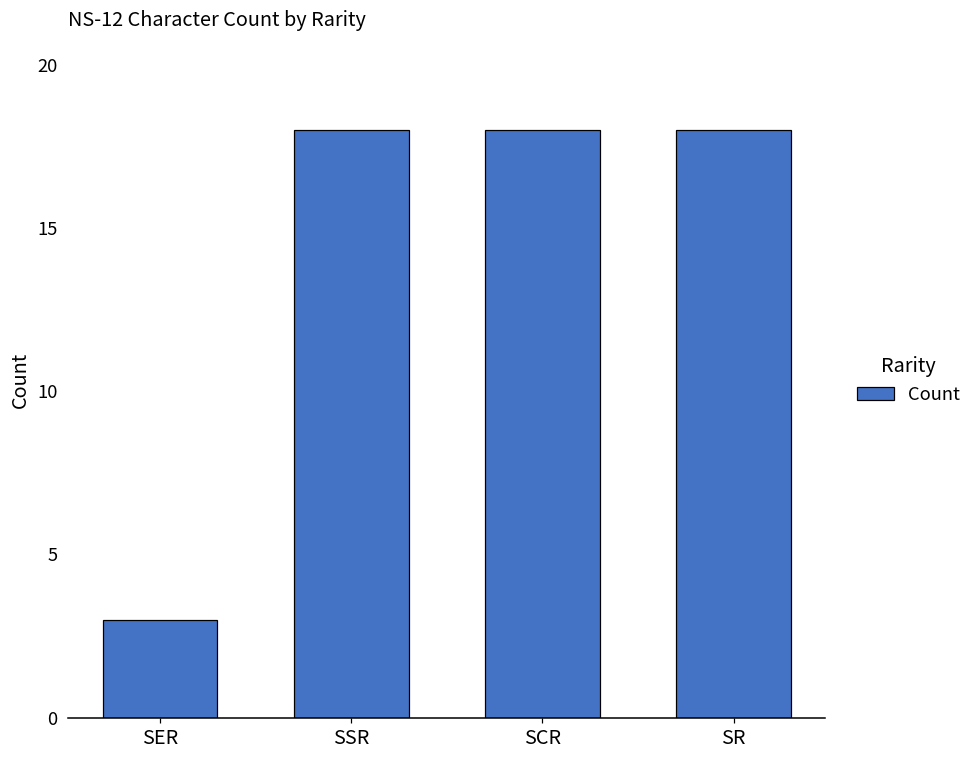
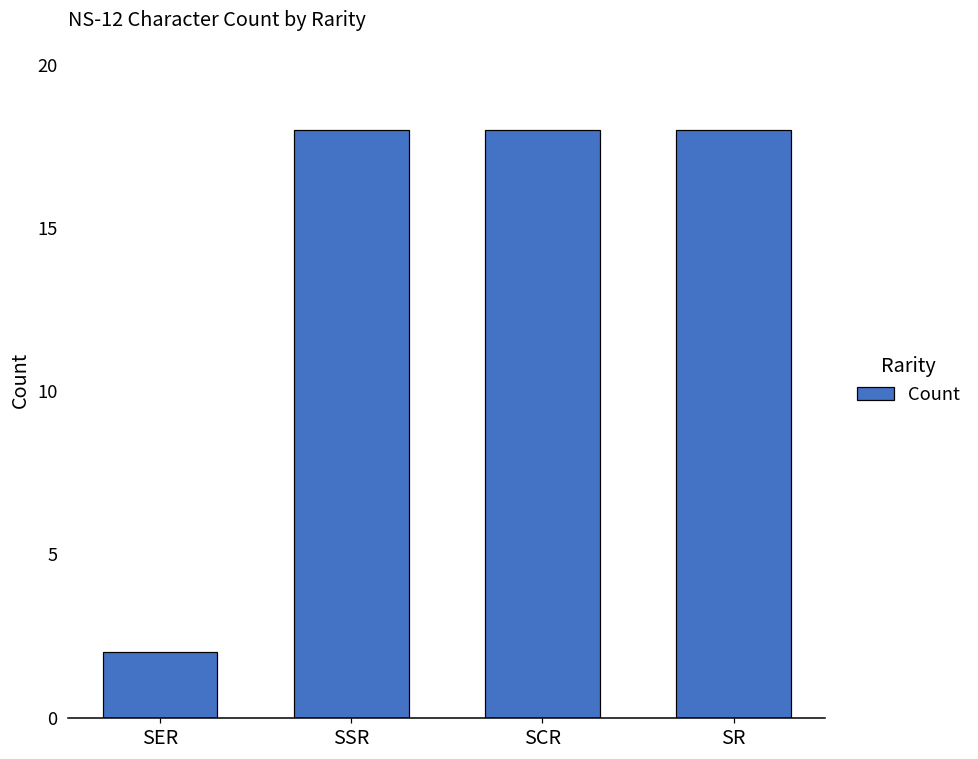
SER: 3 -> 2
